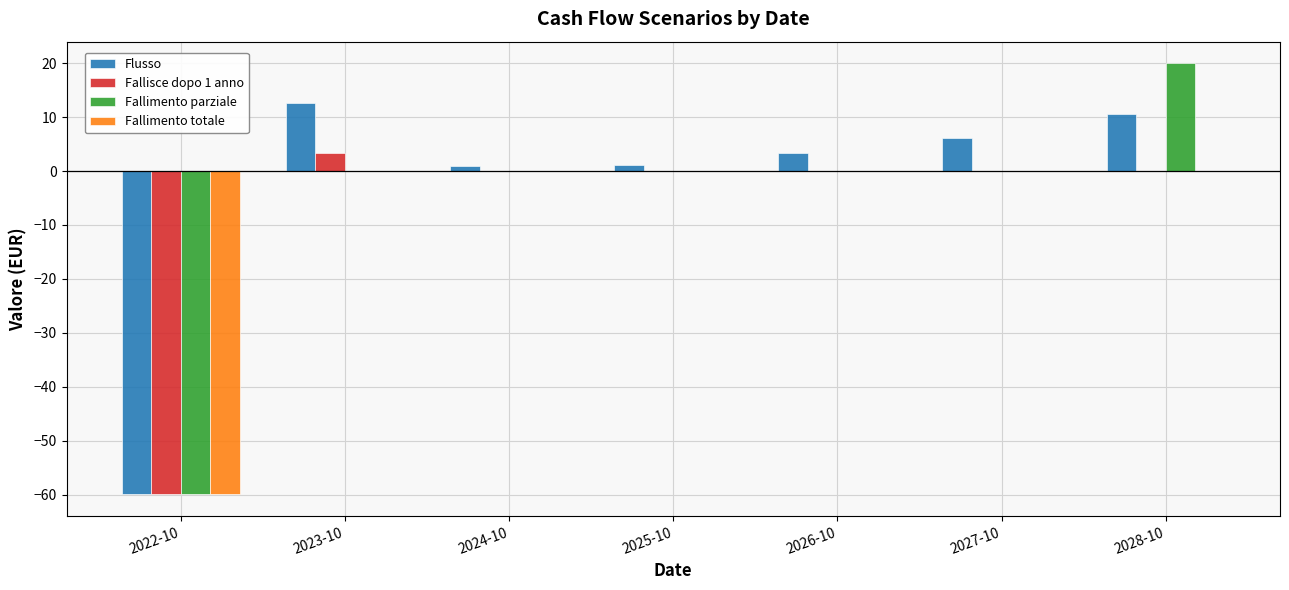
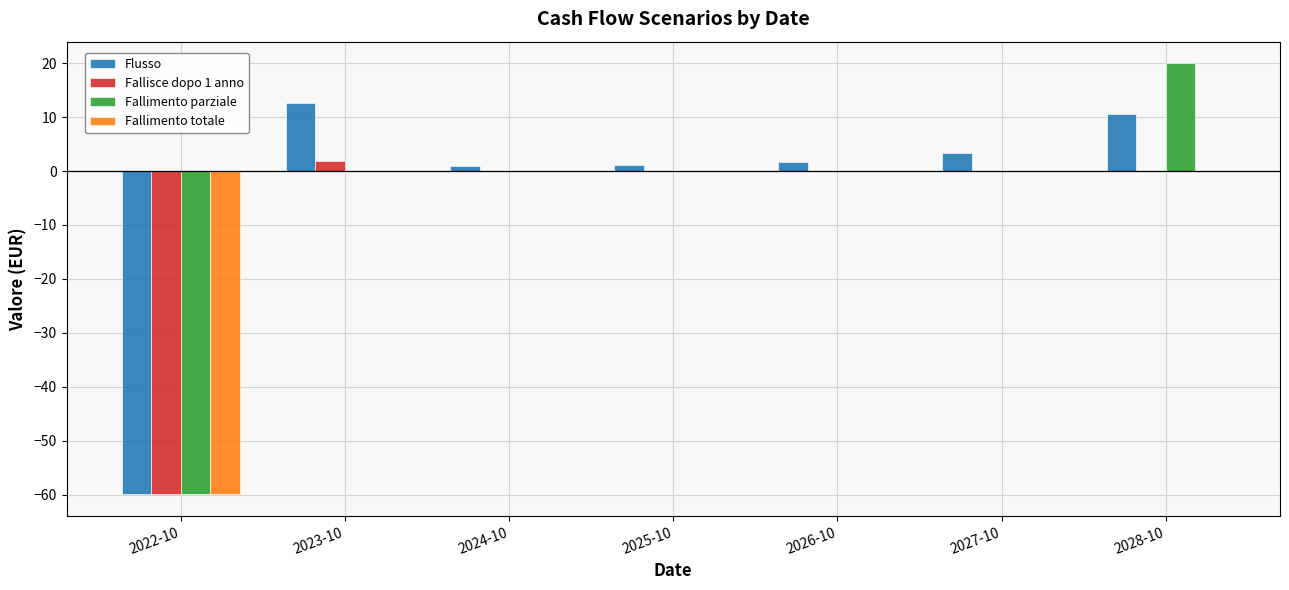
Fallisce dopo 1 anno, 2023-10: 3 -> 2
Flusso, 2026-10: 3 -> 2
Flusso, 2027-10: 6 -> 3
